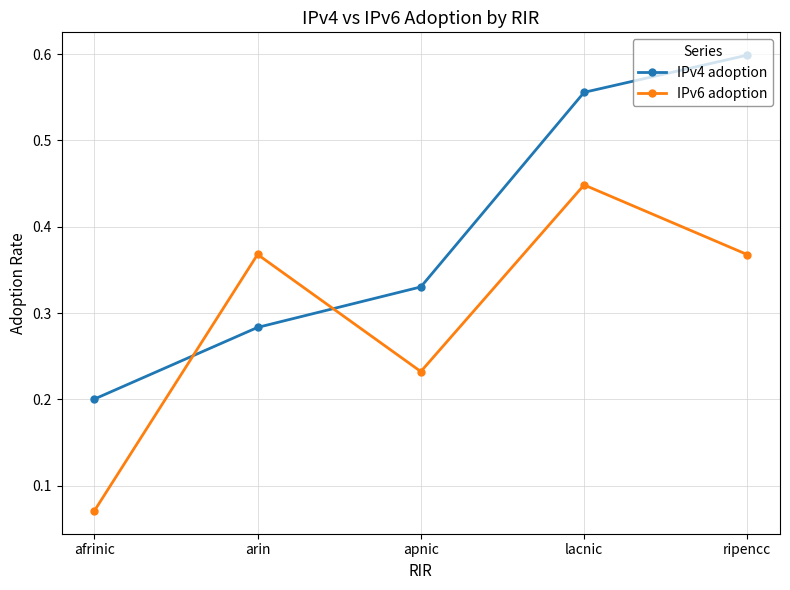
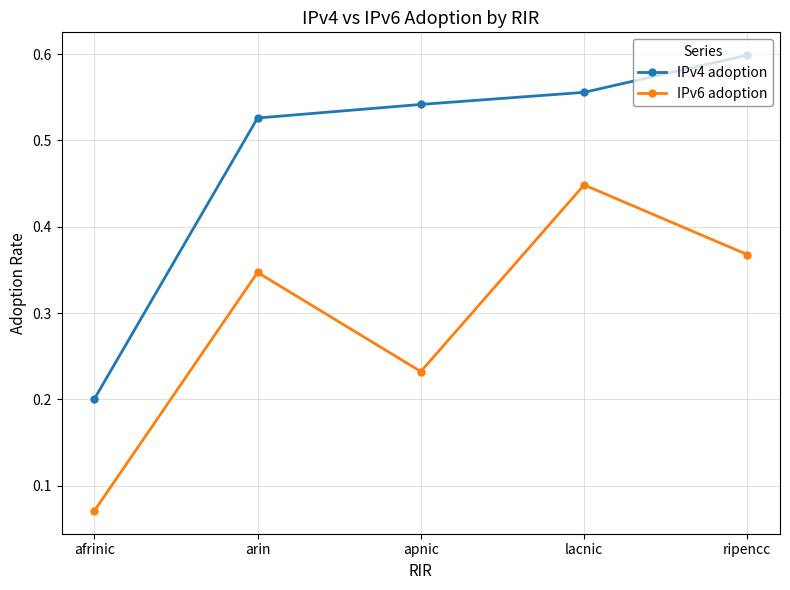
IPv4 adoption, arin: 0.28 -> 0.53
IPv6 adoption, arin: 0.37 -> 0.35
IPv4 adoption, apnic: 0.33 -> 0.54
